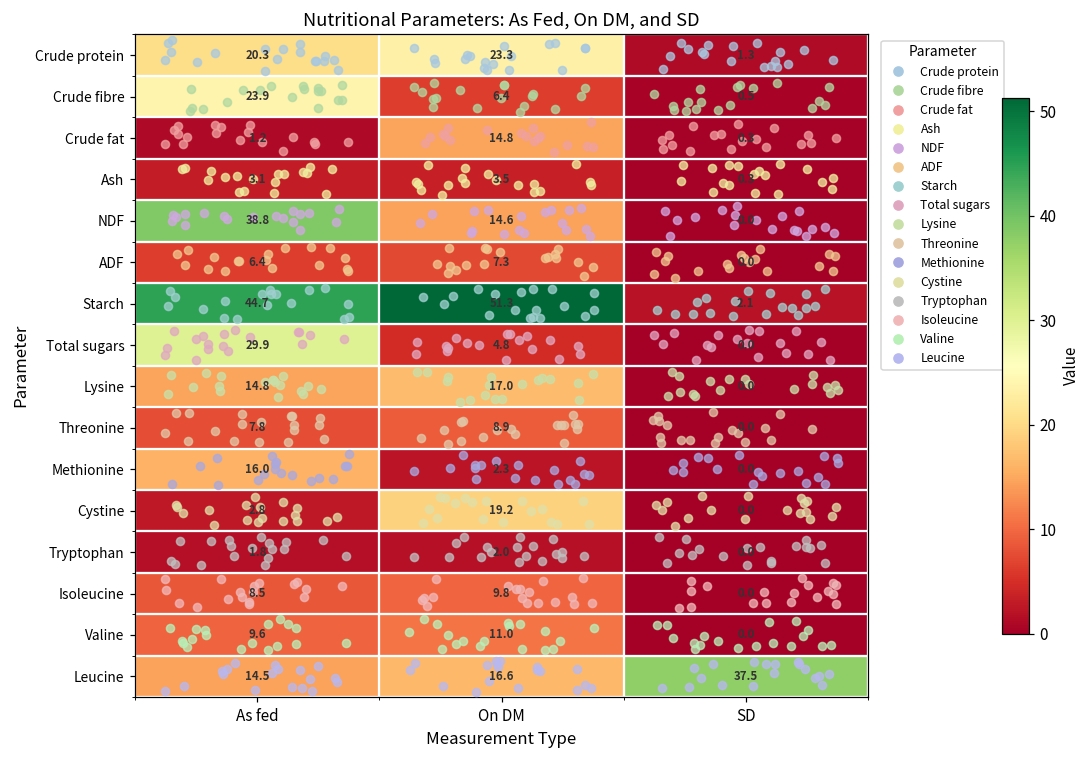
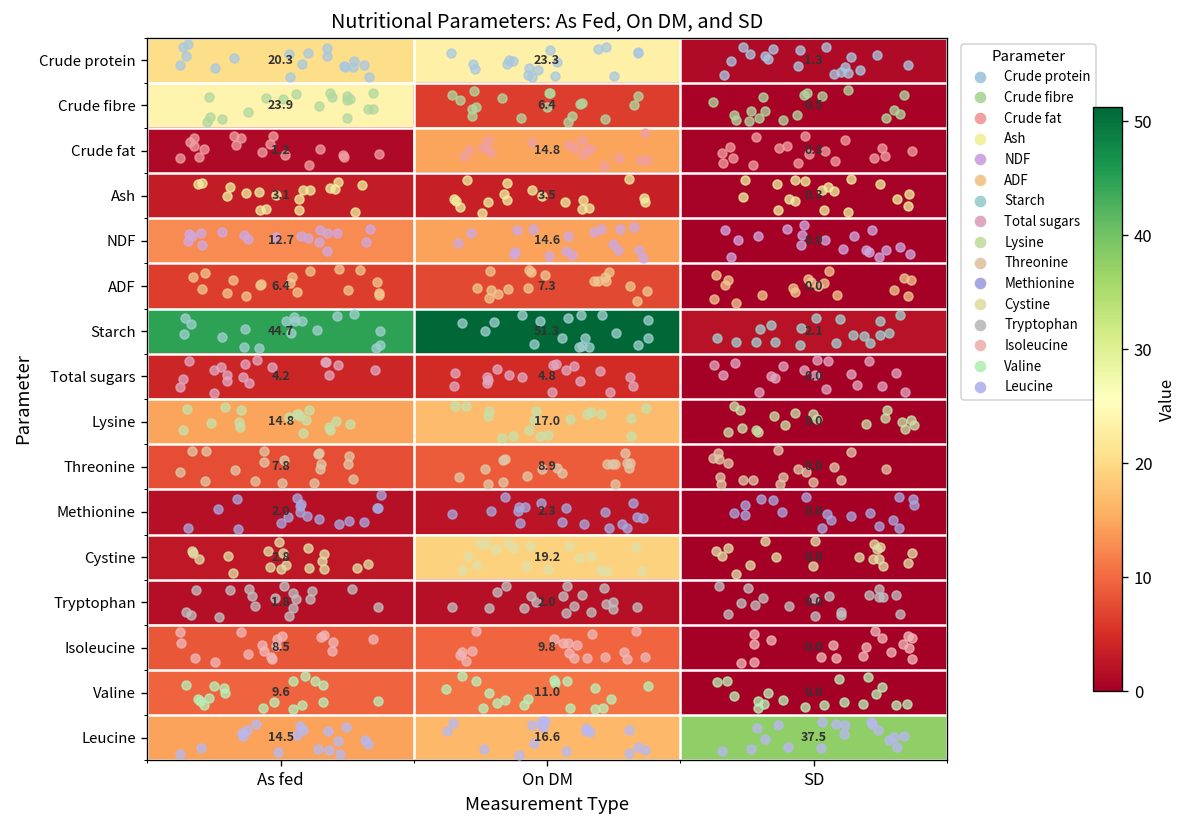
NDF, As fed: 38.8 -> 12.7
Total sugars, As fed: 29.9 -> 4.2
Methionine, As fed: 16.0 -> 2.0
